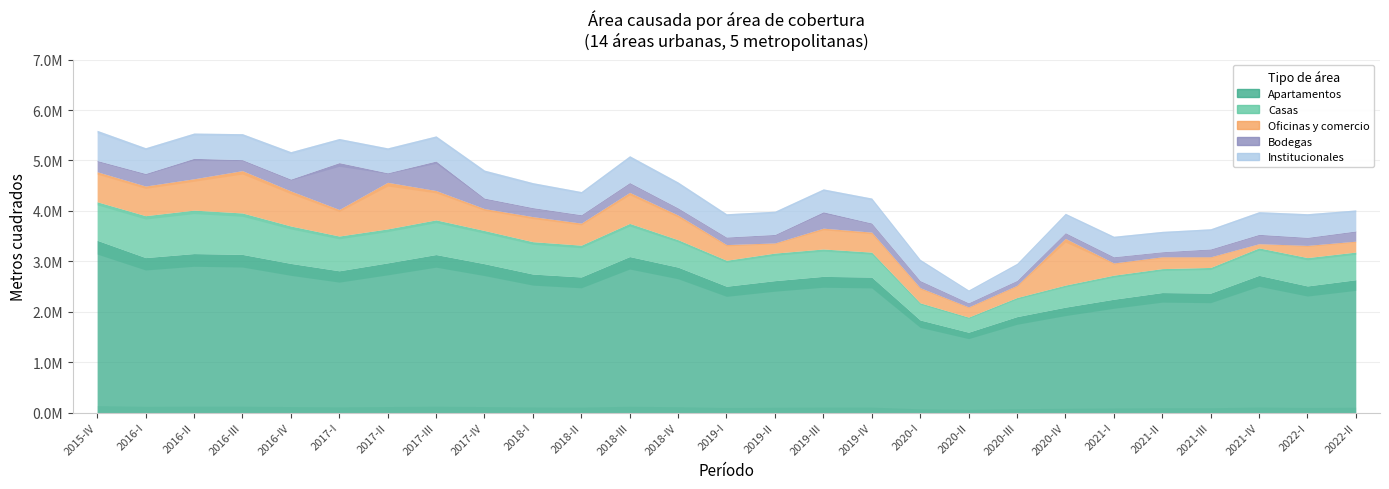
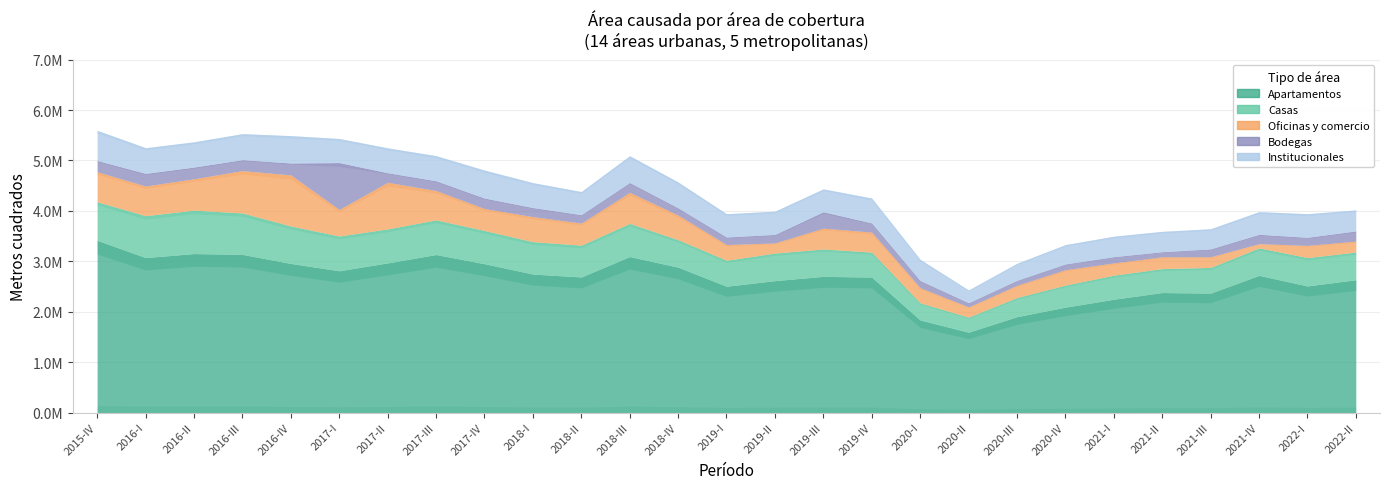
Bodegas, 2016-II: 400000 -> 200000
Oficinas y comercio, 2016-IV: 700000 -> 1000000
Bodegas, 2017-III: 600000 -> 200000
Oficinas y comercio, 2020-IV: 900000 -> 300000
